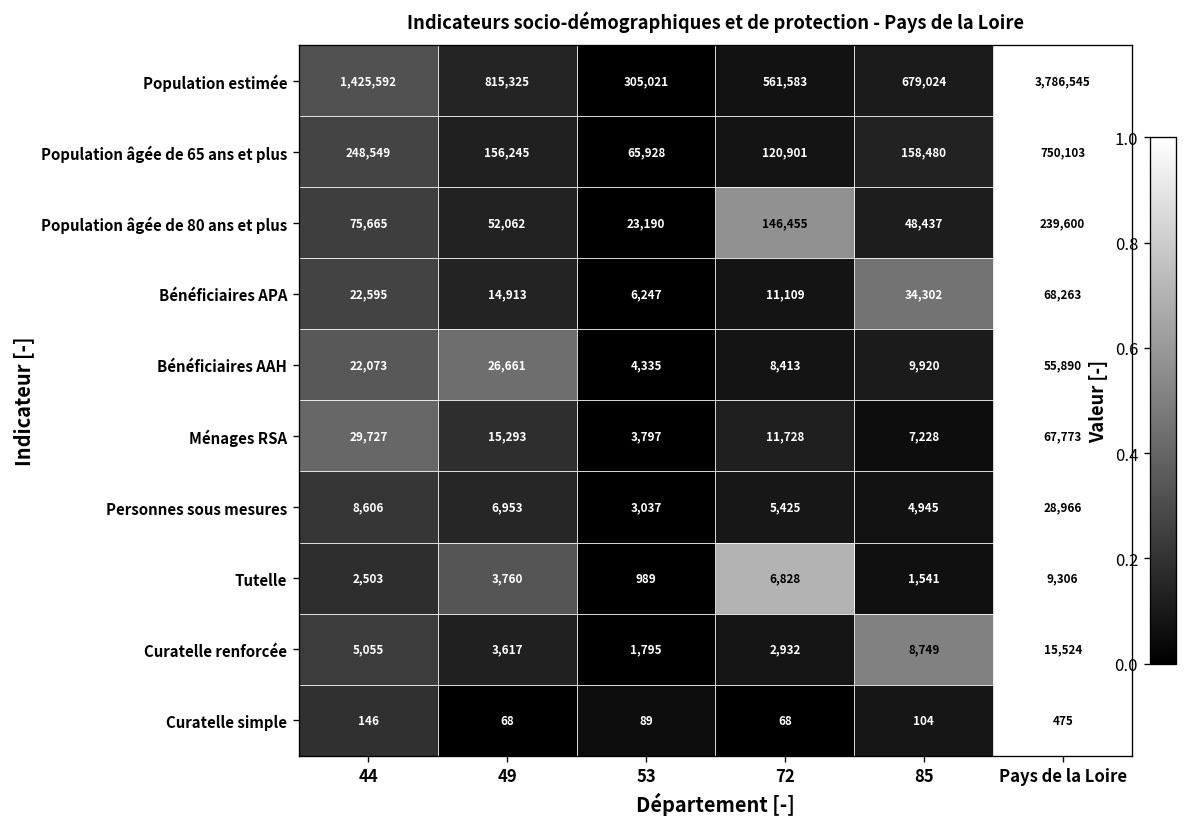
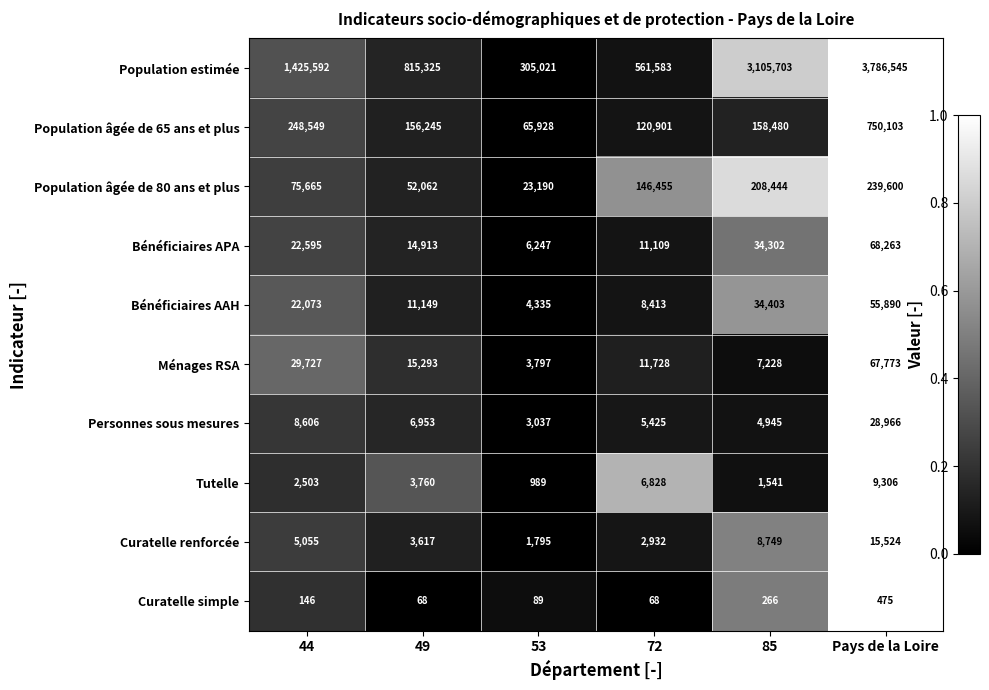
Population estimée, 85: 679,024 -> 3,105,703
Population âgée de 80 ans et plus, 85: 48,437 -> 208,444
Bénéficiaires AAH, 49: 26,661 -> 11,149
Bénéficiaires AAH, 85: 9,920 -> 34,403
Curatelle simple, 85: 104 -> 266
